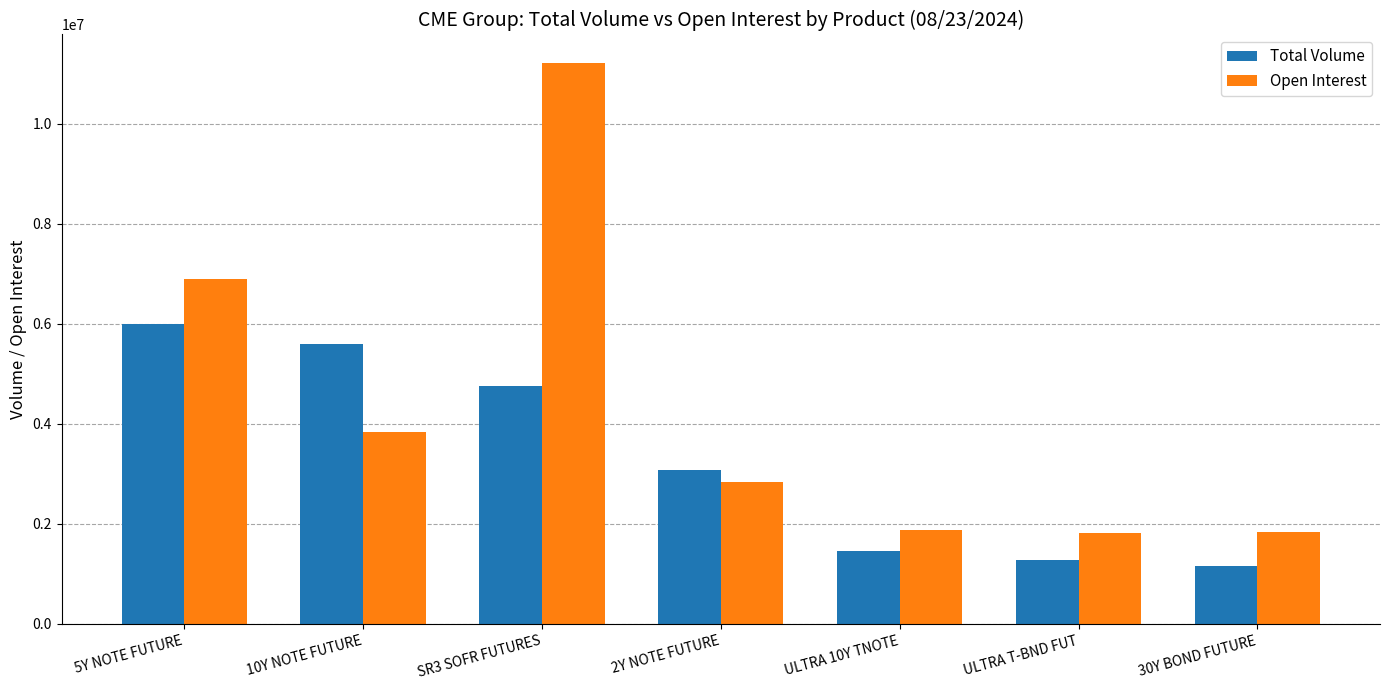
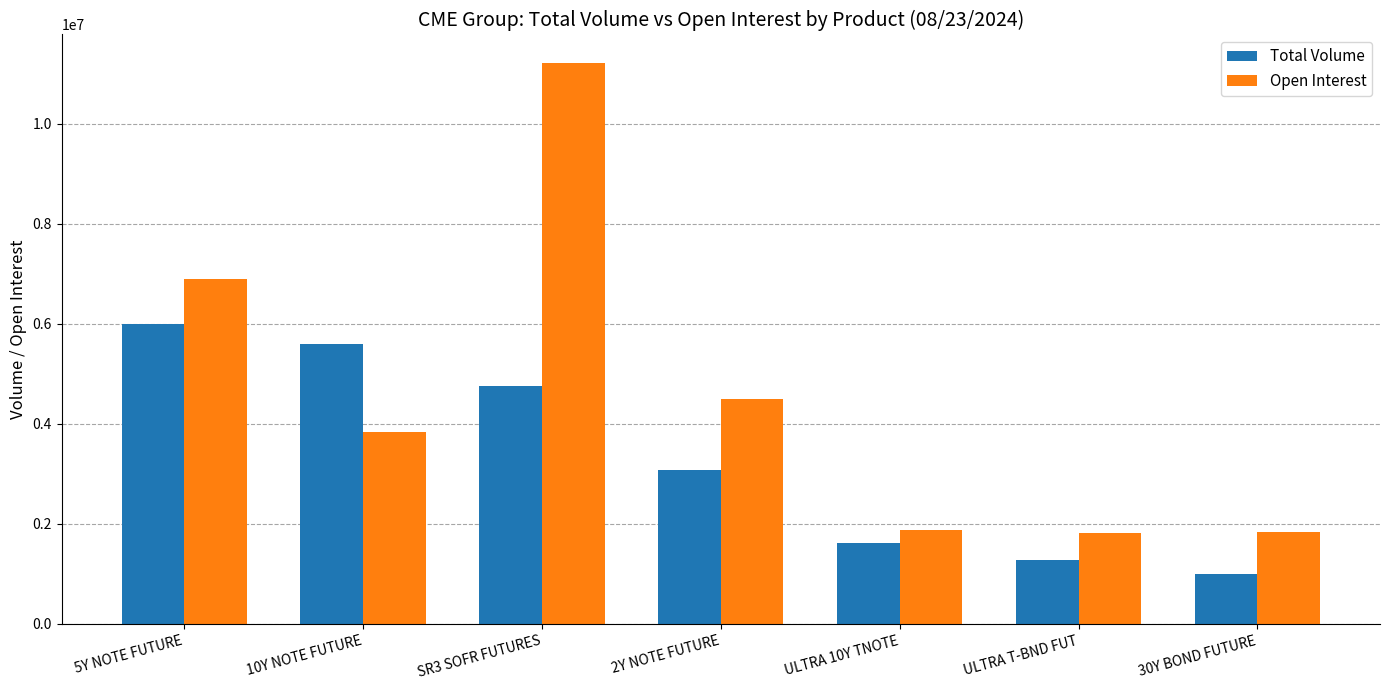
Open Interest, 2Y NOTE FUTURE: 2800000 -> 4500000
Total Volume, ULTRA 10Y TNOTE: 1500000 -> 1600000
Total Volume, 30Y BOND FUTURE: 1200000 -> 1000000
